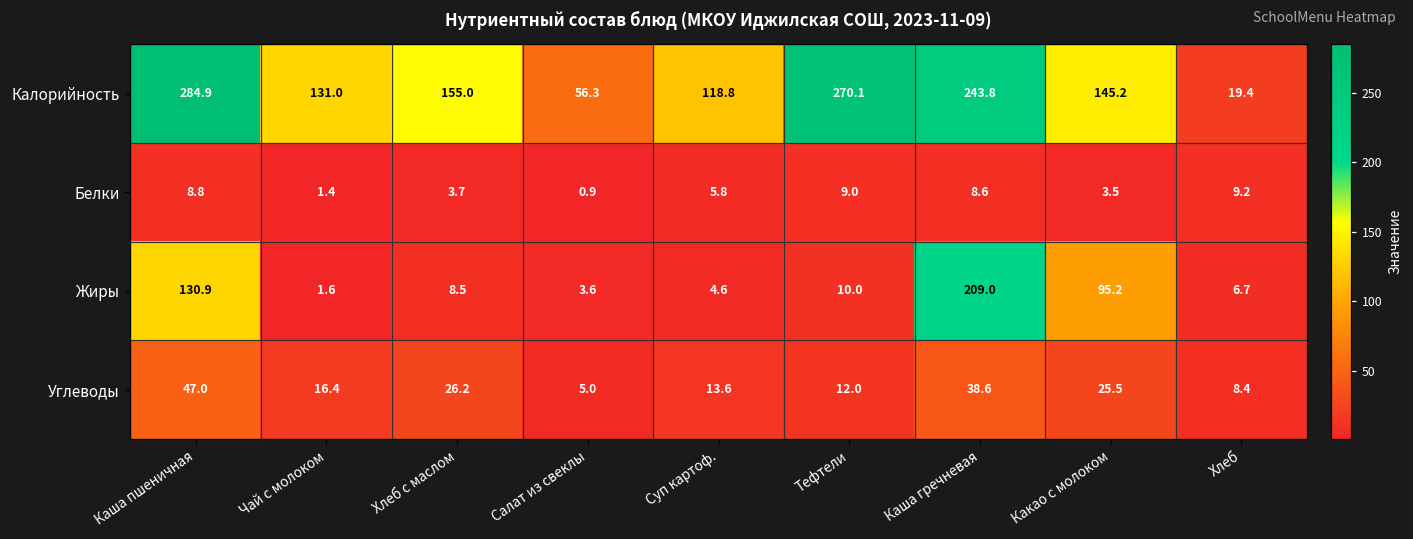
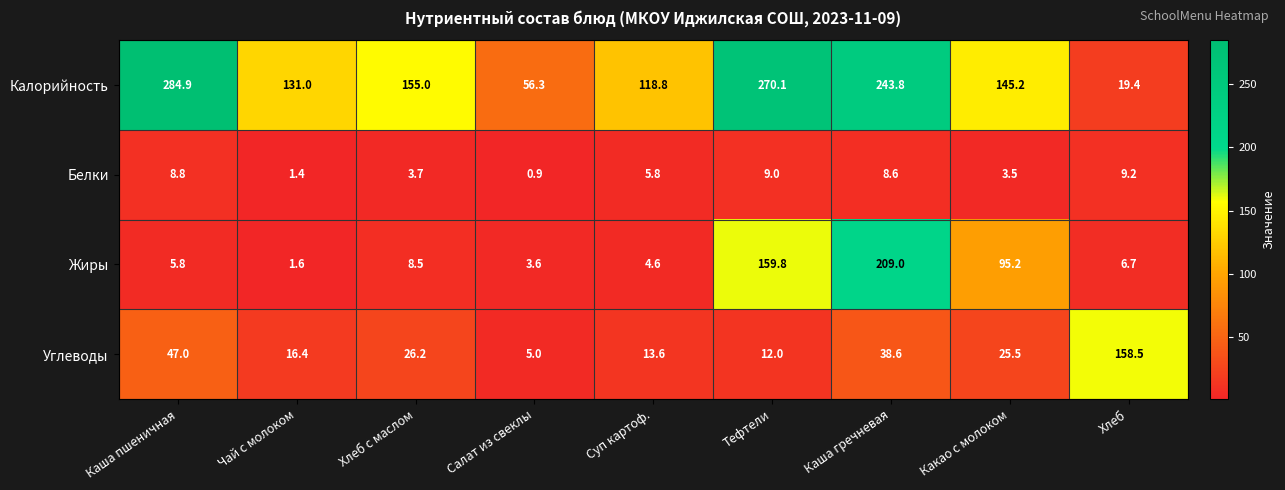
Жиры, Каша пшеничная: 130.9 -> 5.8
Жиры, Тефтели: 10.0 -> 159.8
Углеводы, Хлеб: 8.4 -> 158.5
